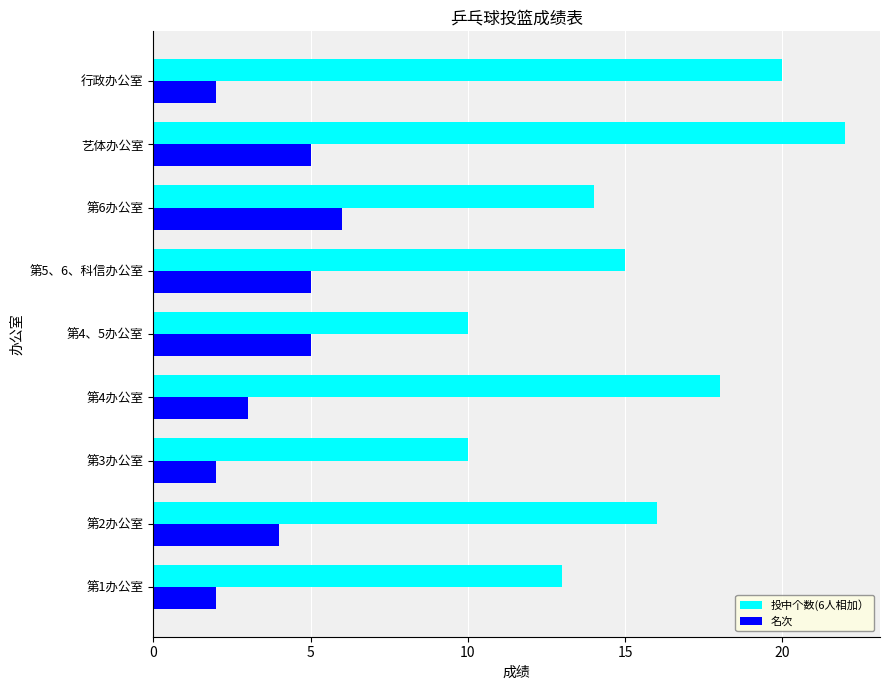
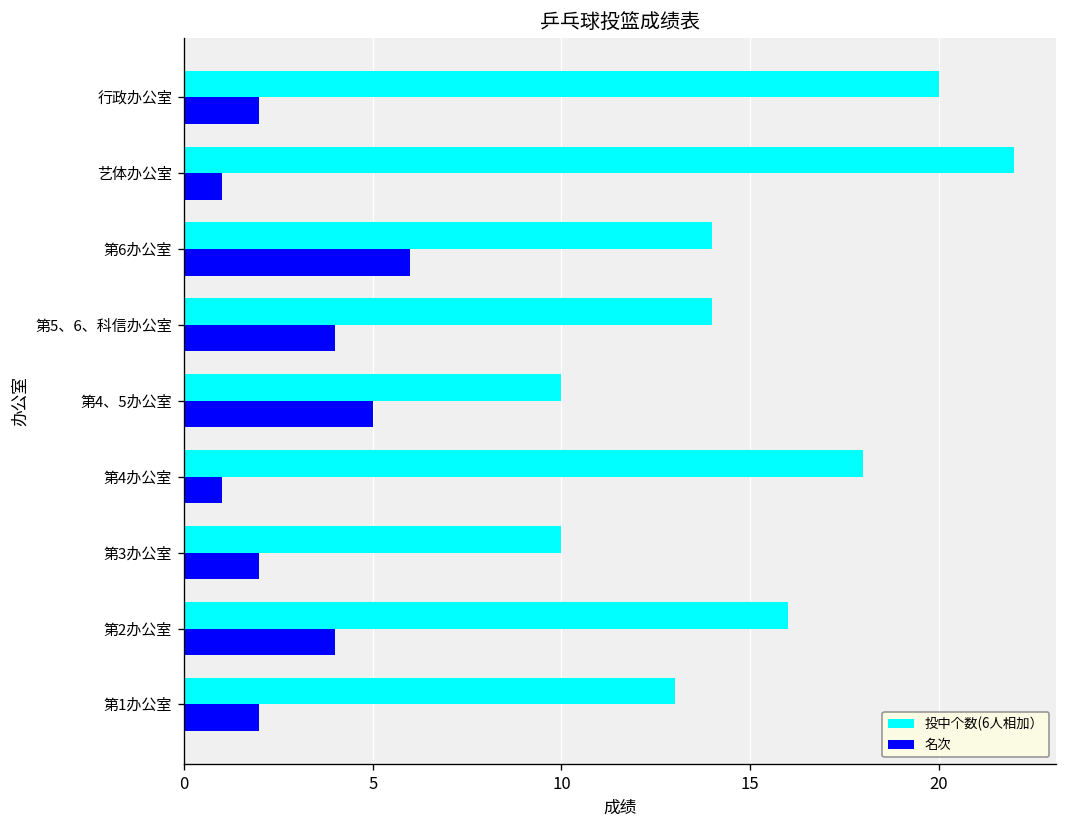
名次, 艺体办公室: 5 -> 1
投中个数(6人相加）, 第5、6、科信办公室: 15 -> 14
名次, 第5、6、科信办公室: 5 -> 4
名次, 第4办公室: 3 -> 1
